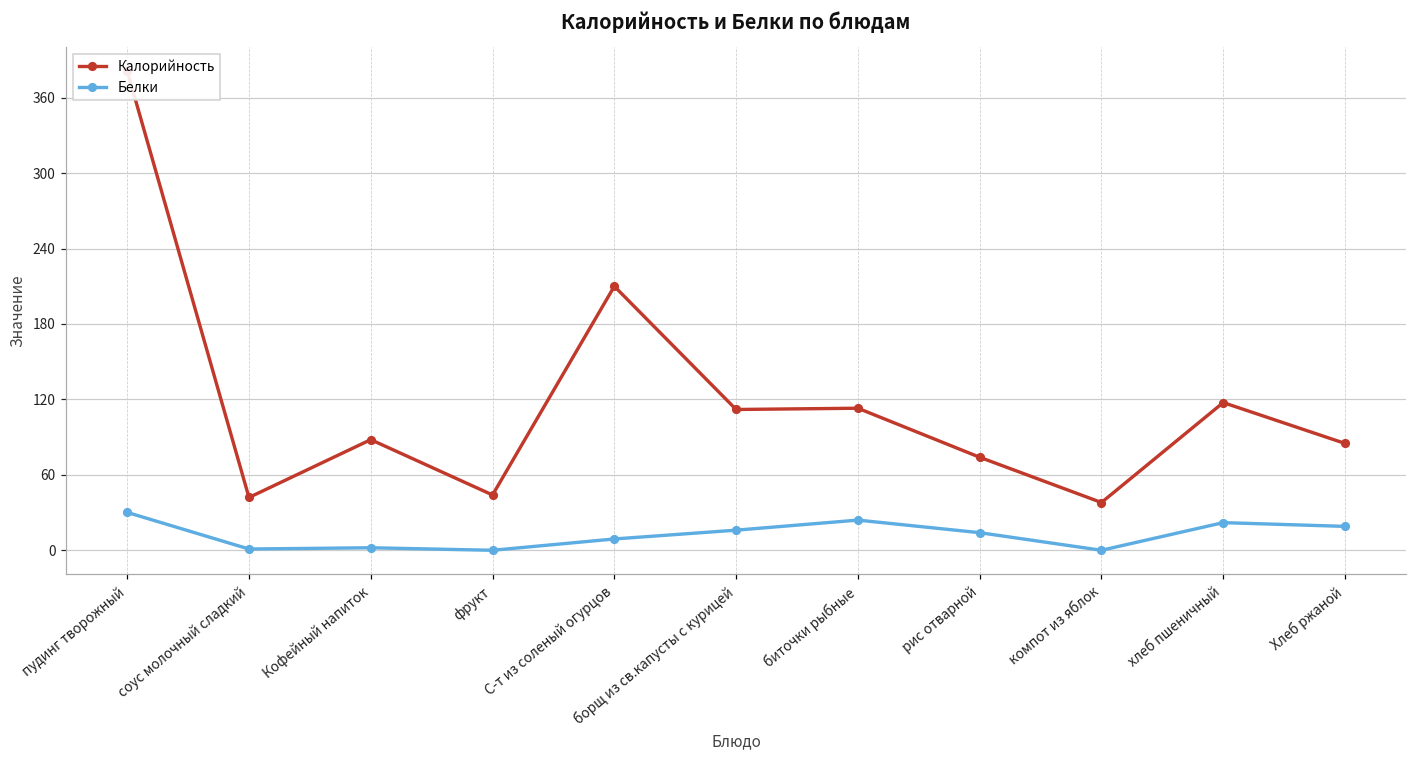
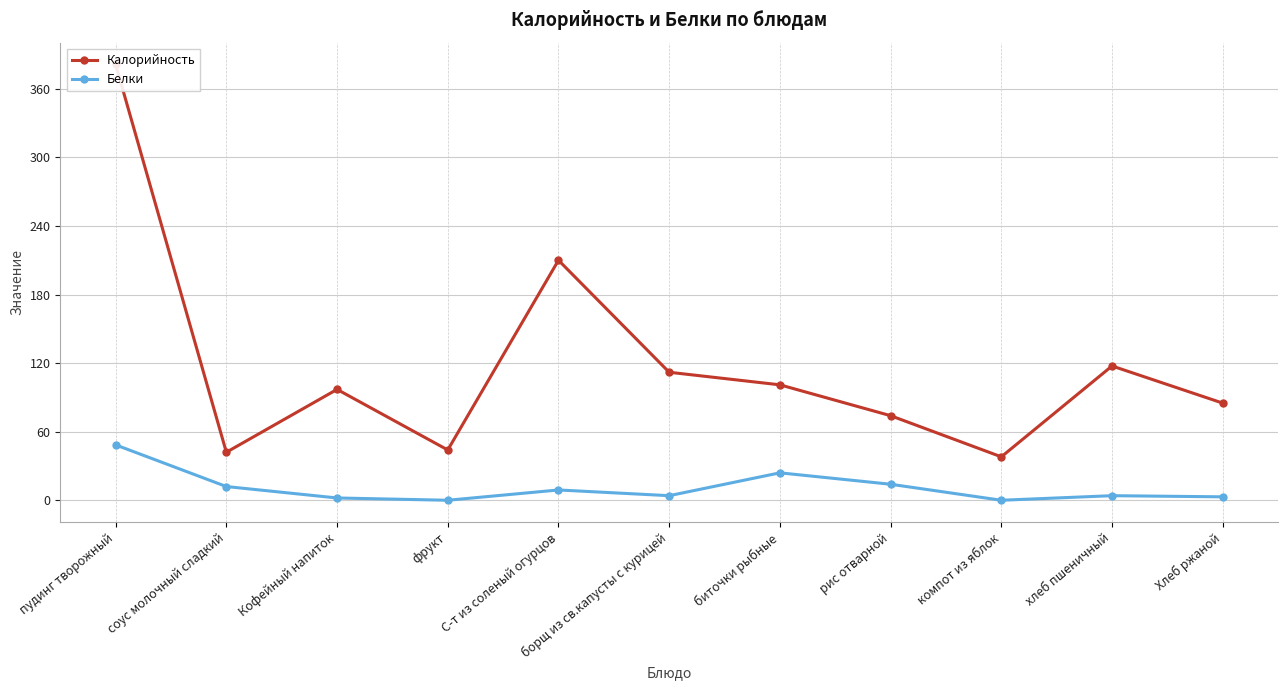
Белки, пудинг творожный: 30 -> 48
Белки, соус молочный сладкий: 1 -> 12
Калорийность, Кофейный напиток: 88 -> 97
Белки, борщ из св.капусты с курицей: 16 -> 4
Калорийность, биточки рыбные: 113 -> 101
Белки, хлеб пшеничный: 22 -> 4
Белки, Хлеб ржаной: 19 -> 3
